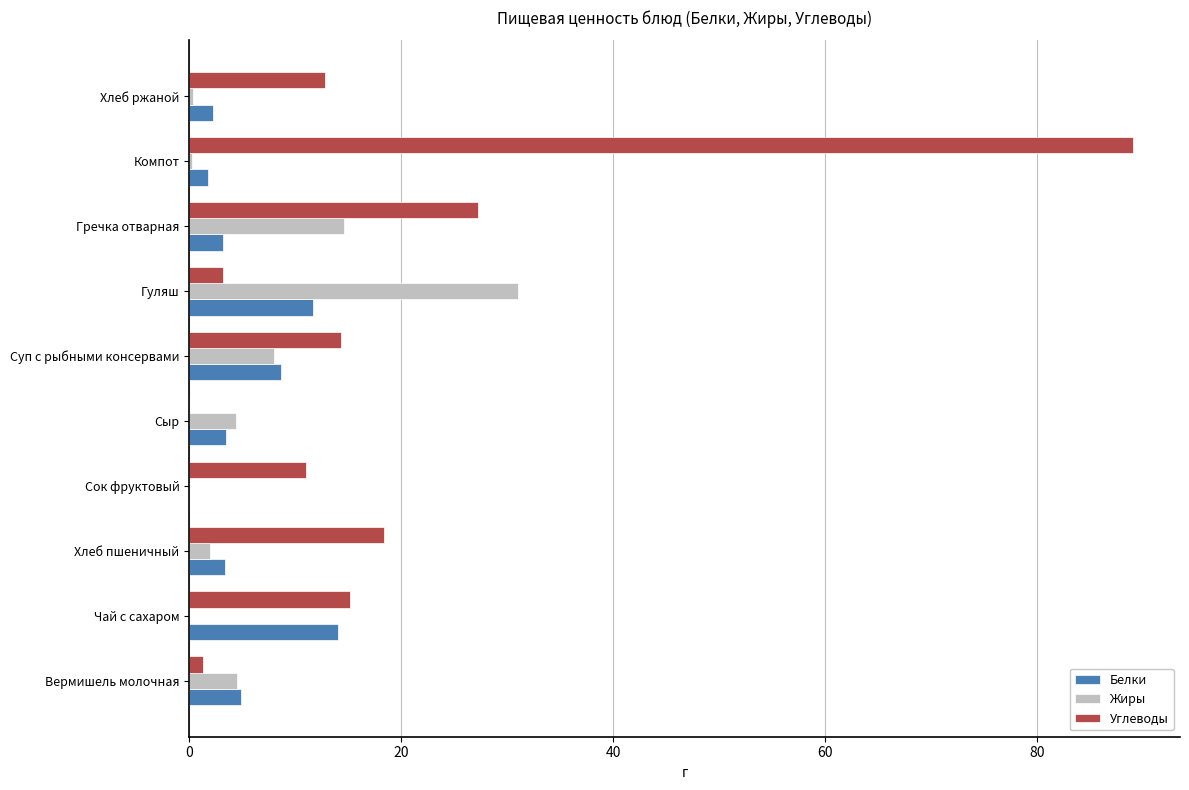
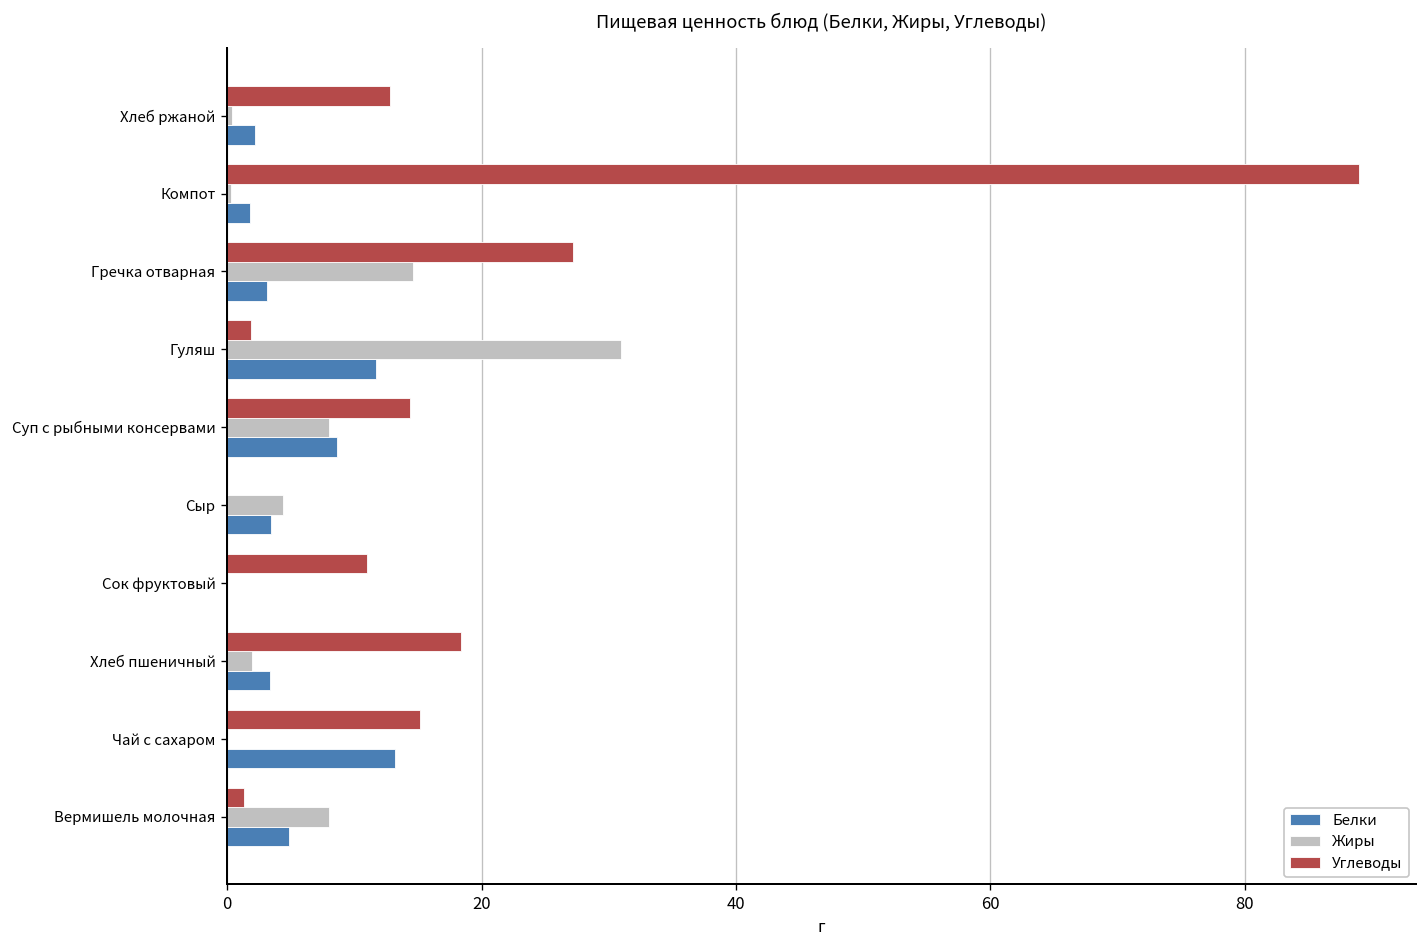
Углеводы, Гуляш: 3.2 -> 1.9
Белки, Чай с сахаром: 14.0 -> 13.2
Жиры, Вермишель молочная: 4.5 -> 8.0
